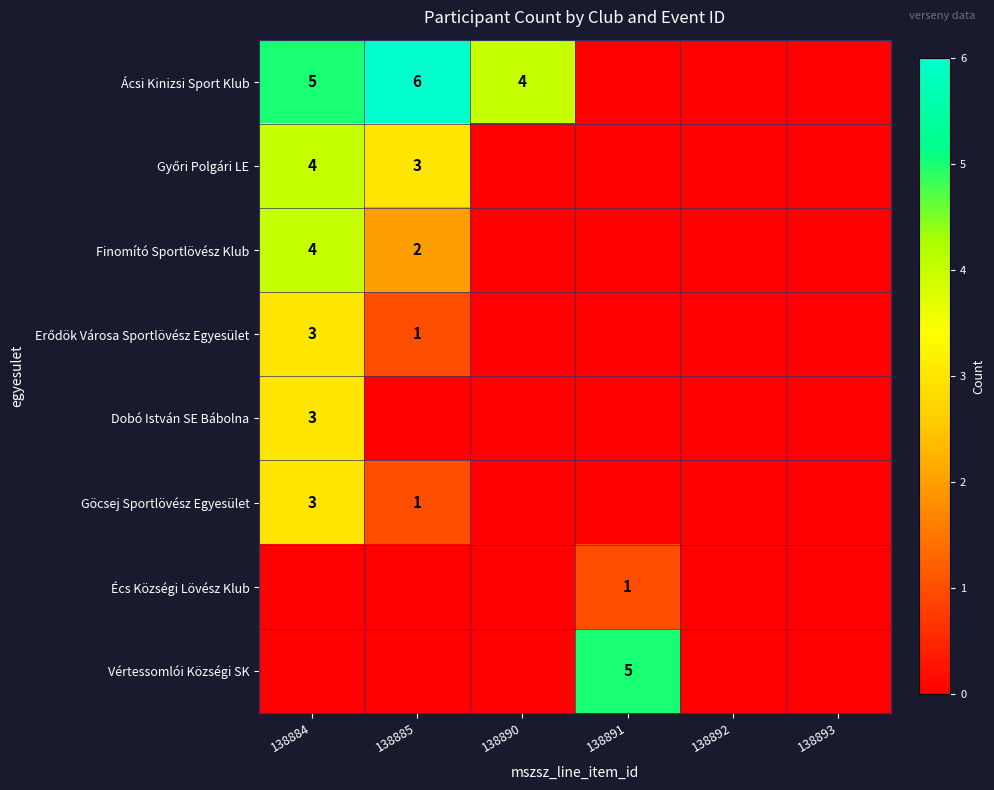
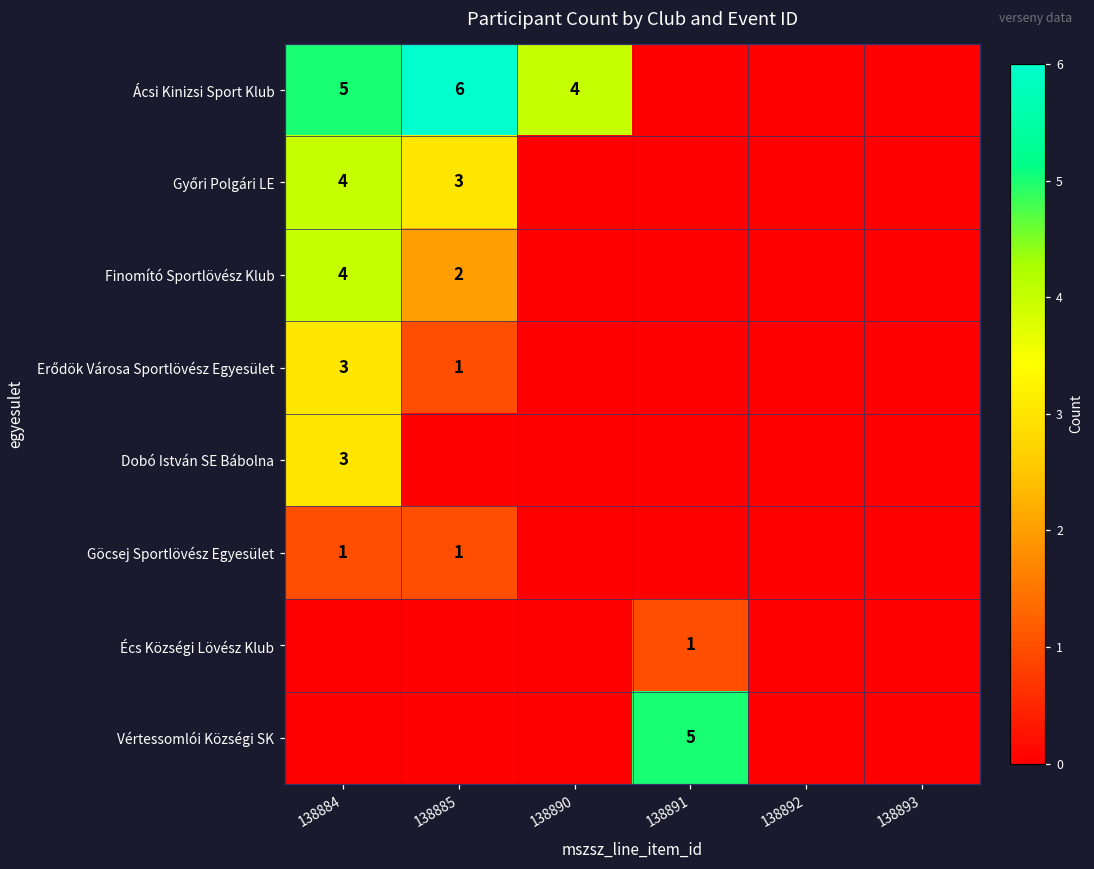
Göcsej Sportlövész Egyesület, 138884: 3 -> 1
